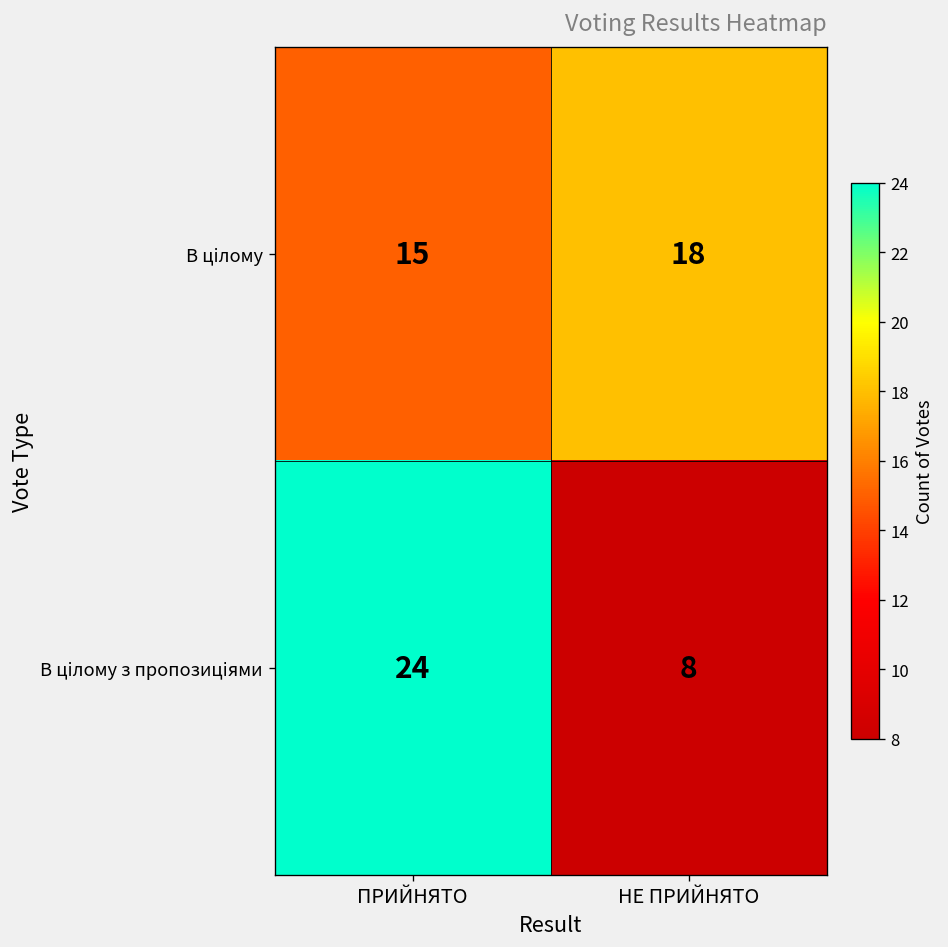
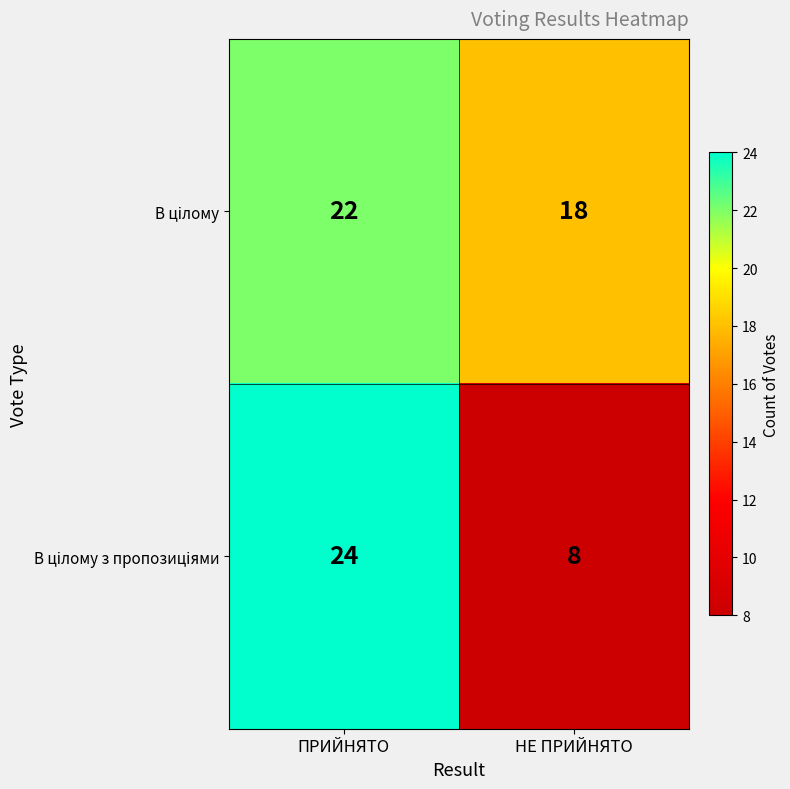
В цілому, ПРИЙНЯТО: 15 -> 22
